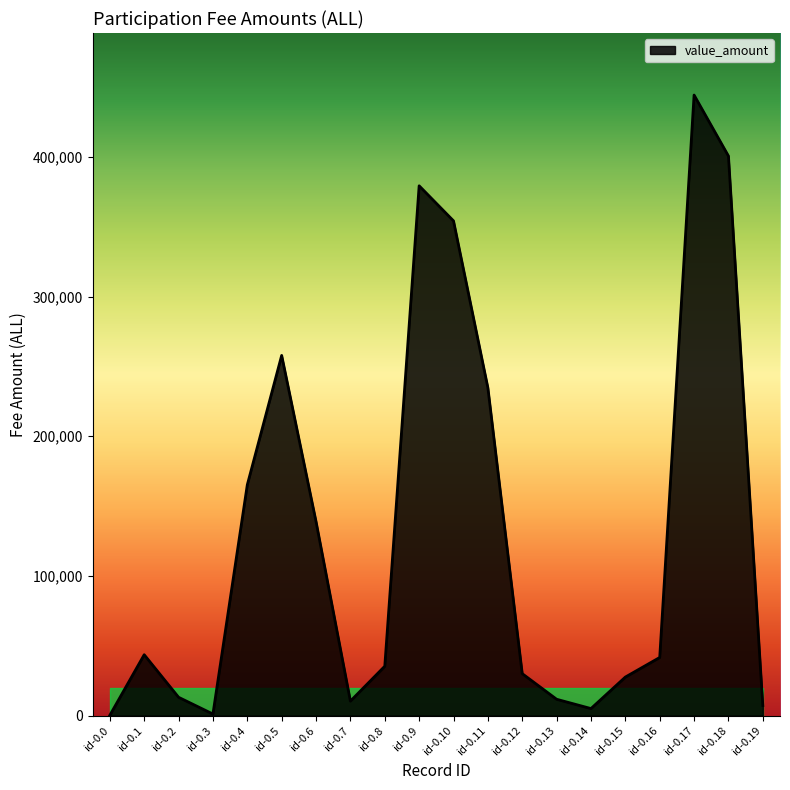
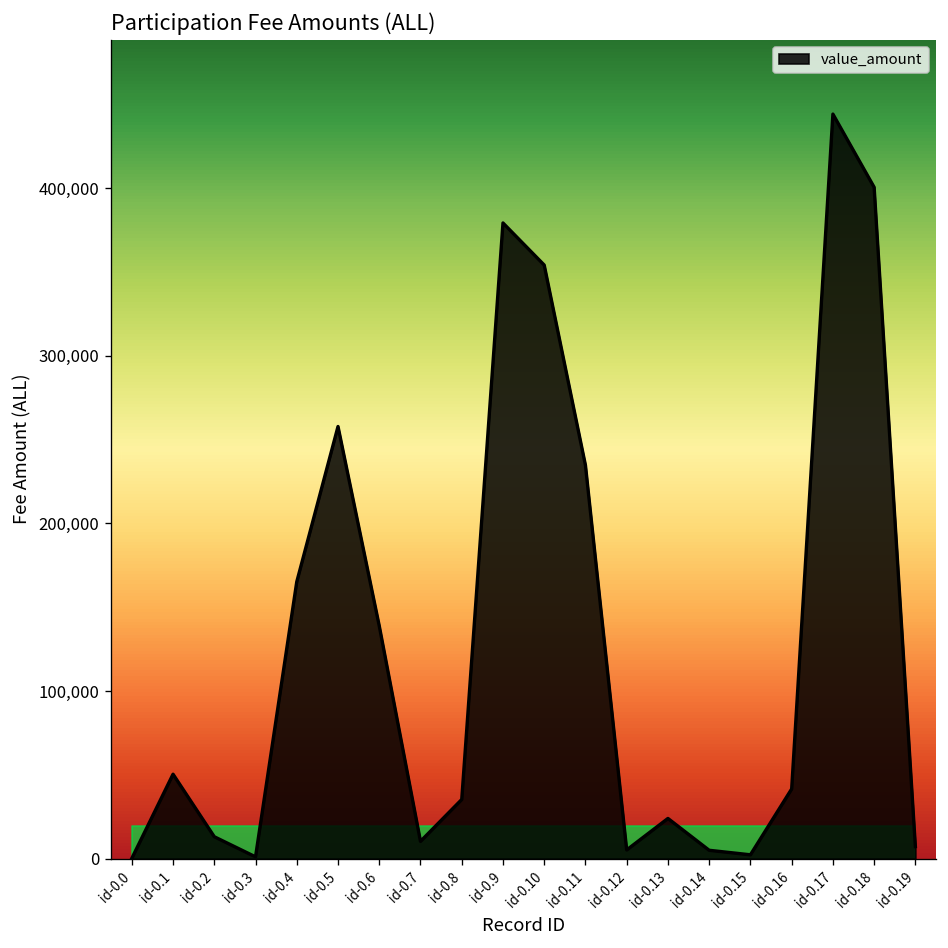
value_amount, id-0.1: 44,000 -> 50,000
value_amount, id-0.12: 30,000 -> 5,000
value_amount, id-0.13: 12,000 -> 24,000
value_amount, id-0.15: 28,000 -> 2,000
